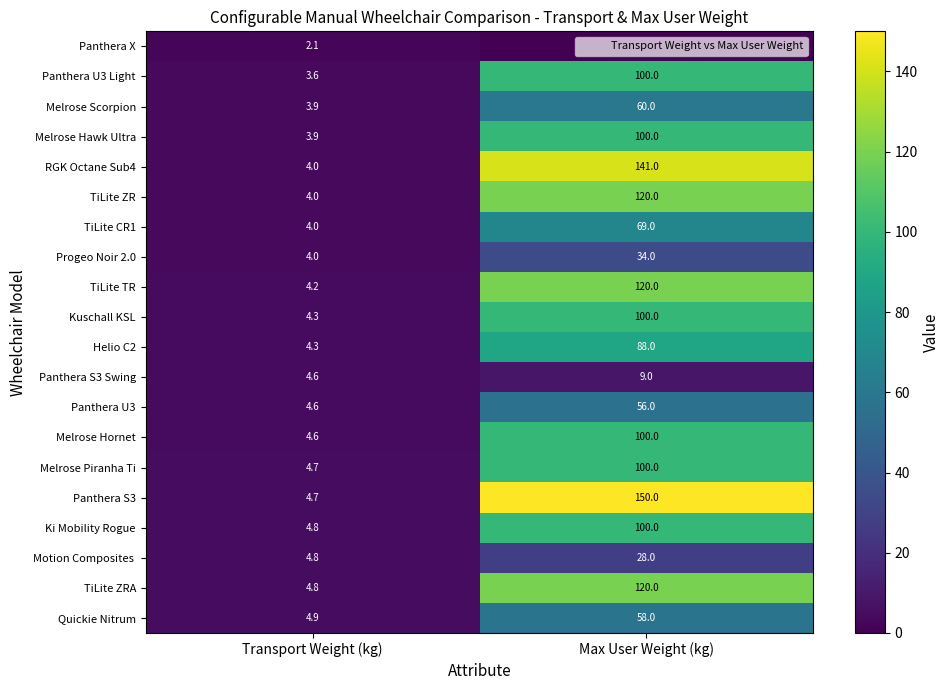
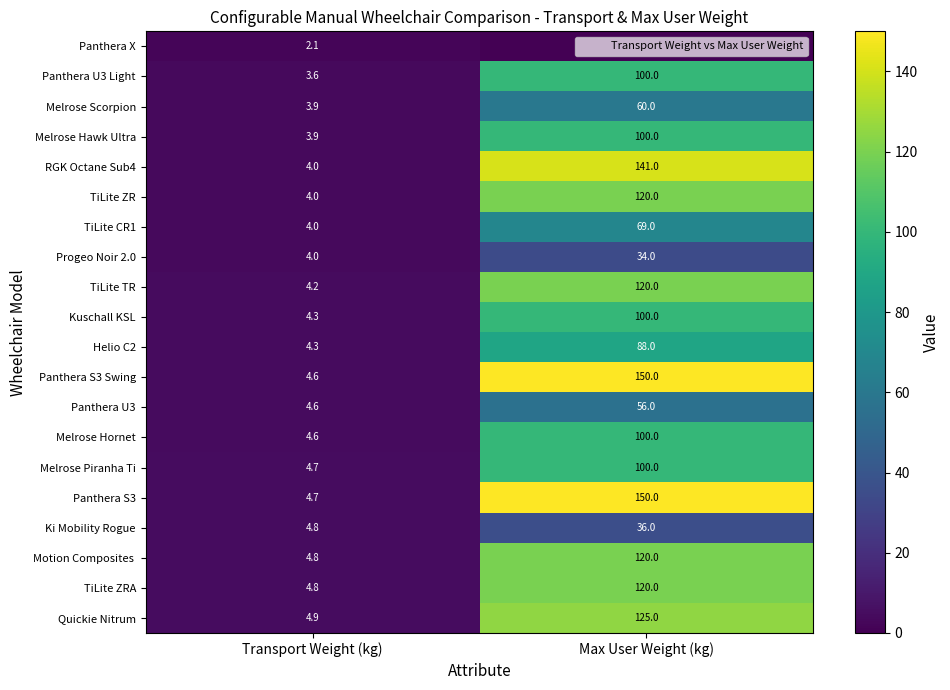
Panthera S3 Swing, Max User Weight (kg): 9.0 -> 150.0
Ki Mobility Rogue, Max User Weight (kg): 100.0 -> 36.0
Motion Composites, Max User Weight (kg): 28.0 -> 120.0
Quickie Nitrum, Max User Weight (kg): 58.0 -> 125.0
